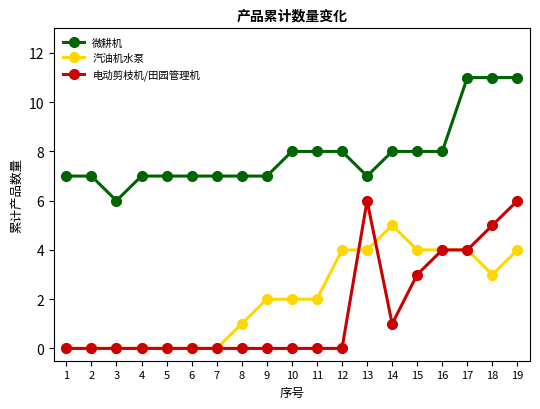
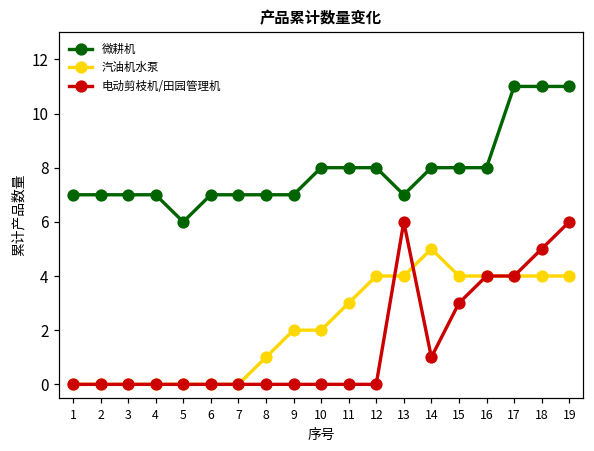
微耕机, 3: 6 -> 7
微耕机, 5: 7 -> 6
汽油机水泵, 11: 2 -> 3
汽油机水泵, 18: 3 -> 4
